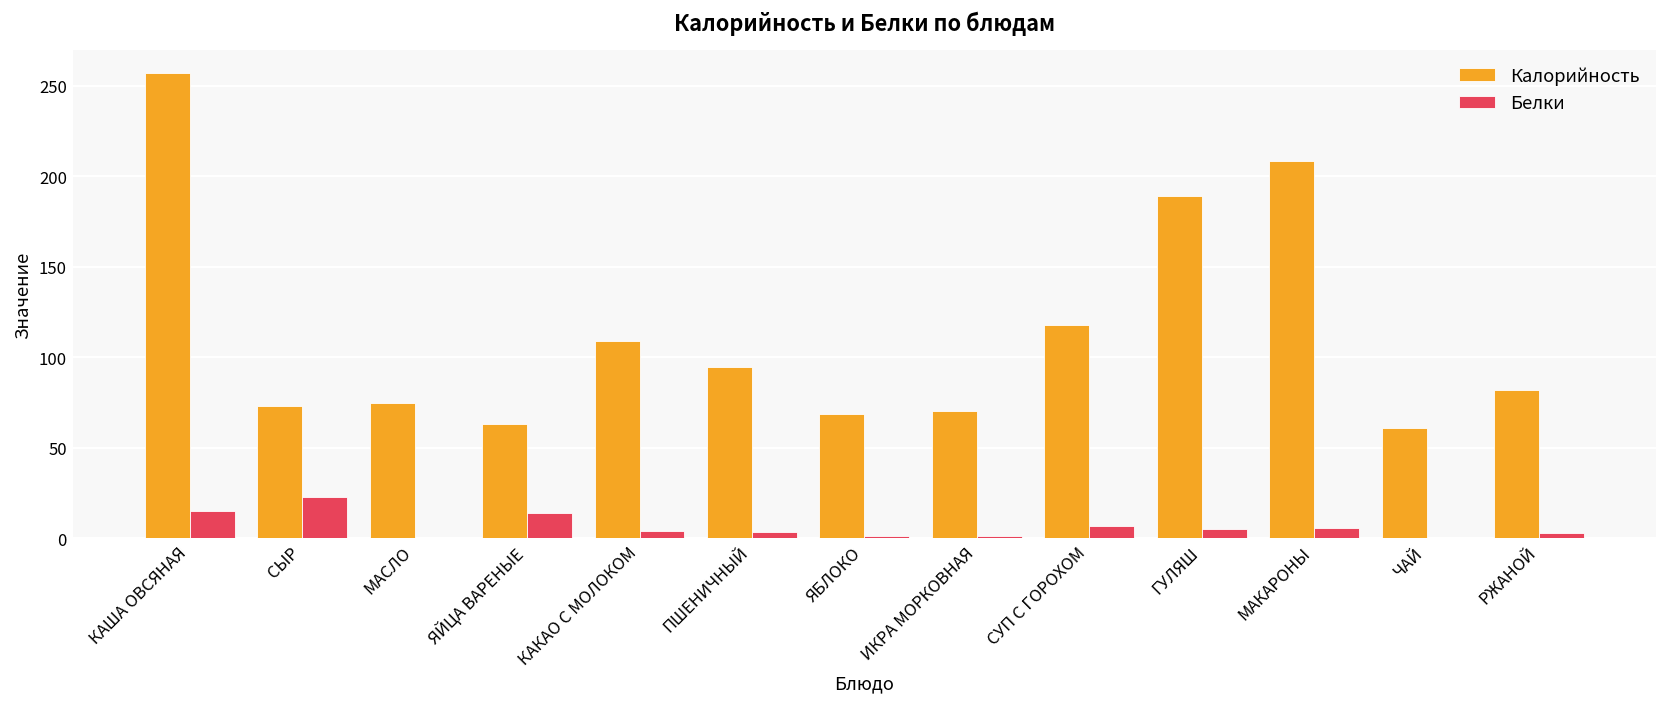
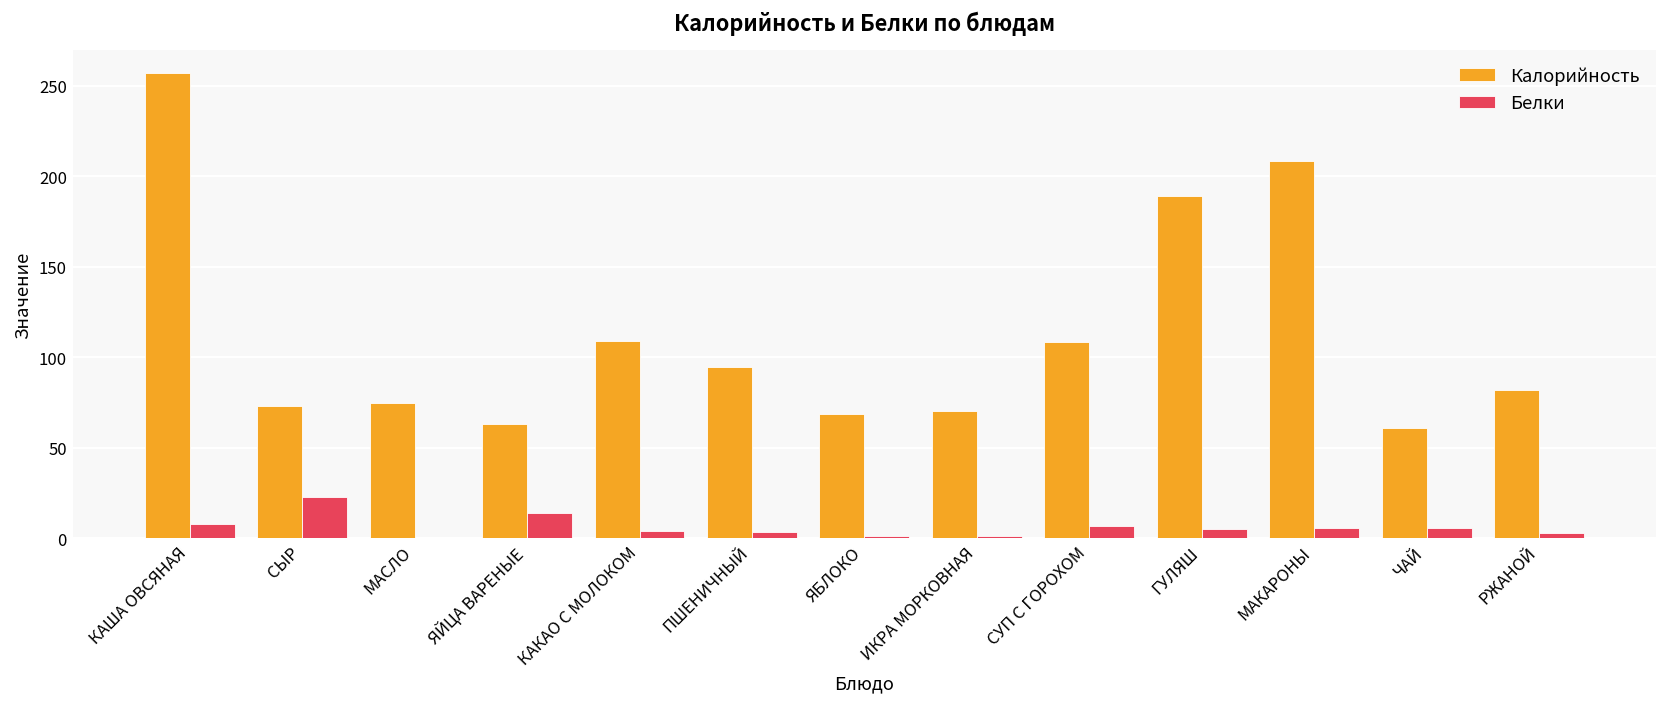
Белки, КАША ОВСЯНАЯ: 15 -> 8
Калорийность, СУП С ГОРОХОМ: 118 -> 108
Белки, ЧАЙ: 0 -> 6
